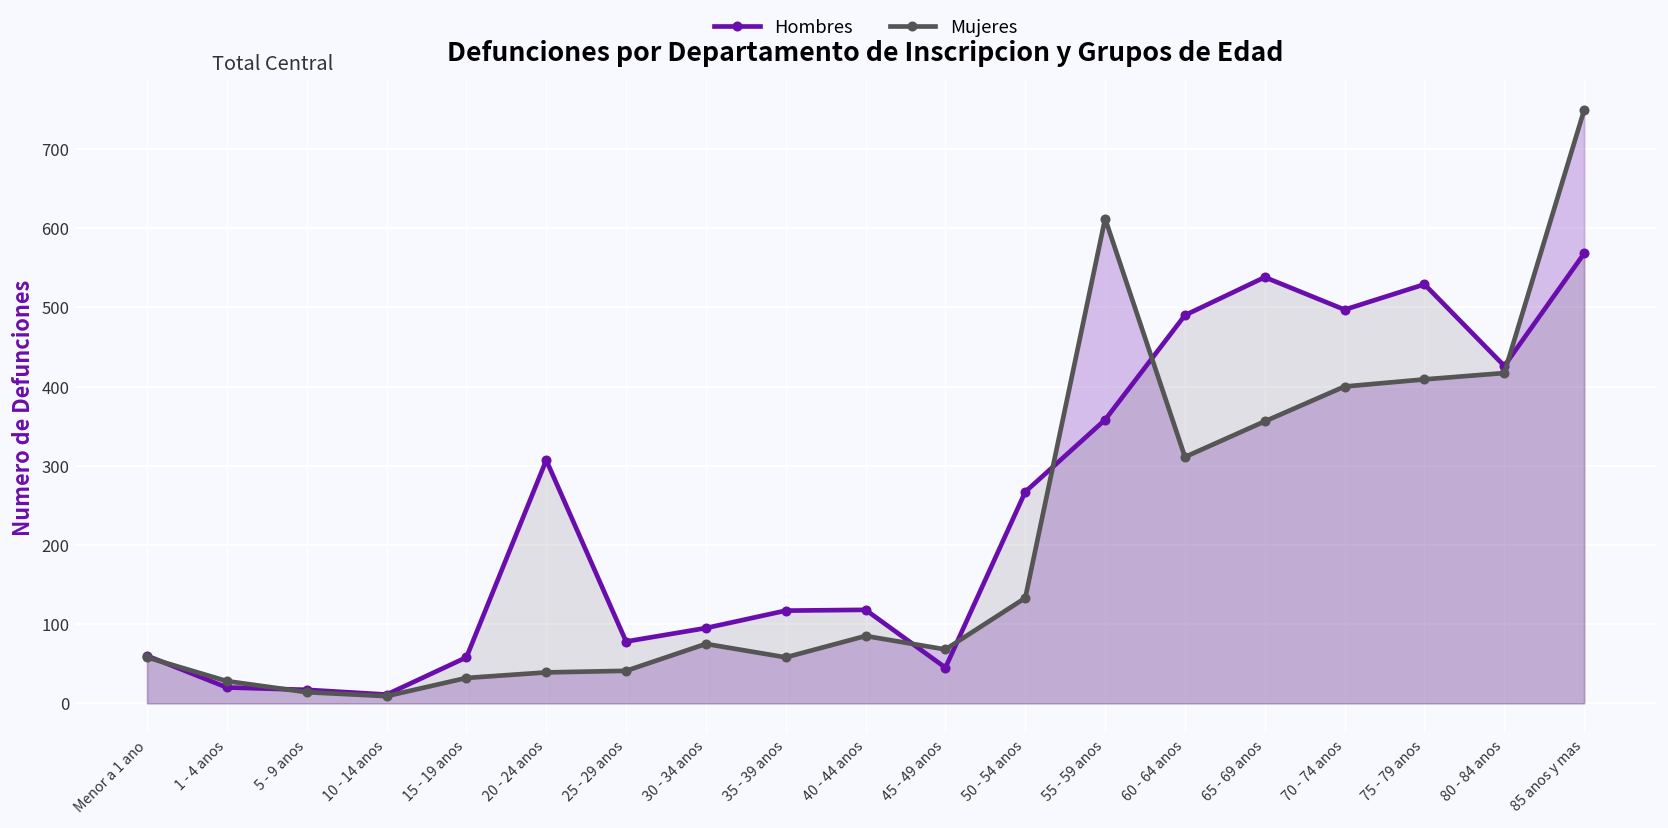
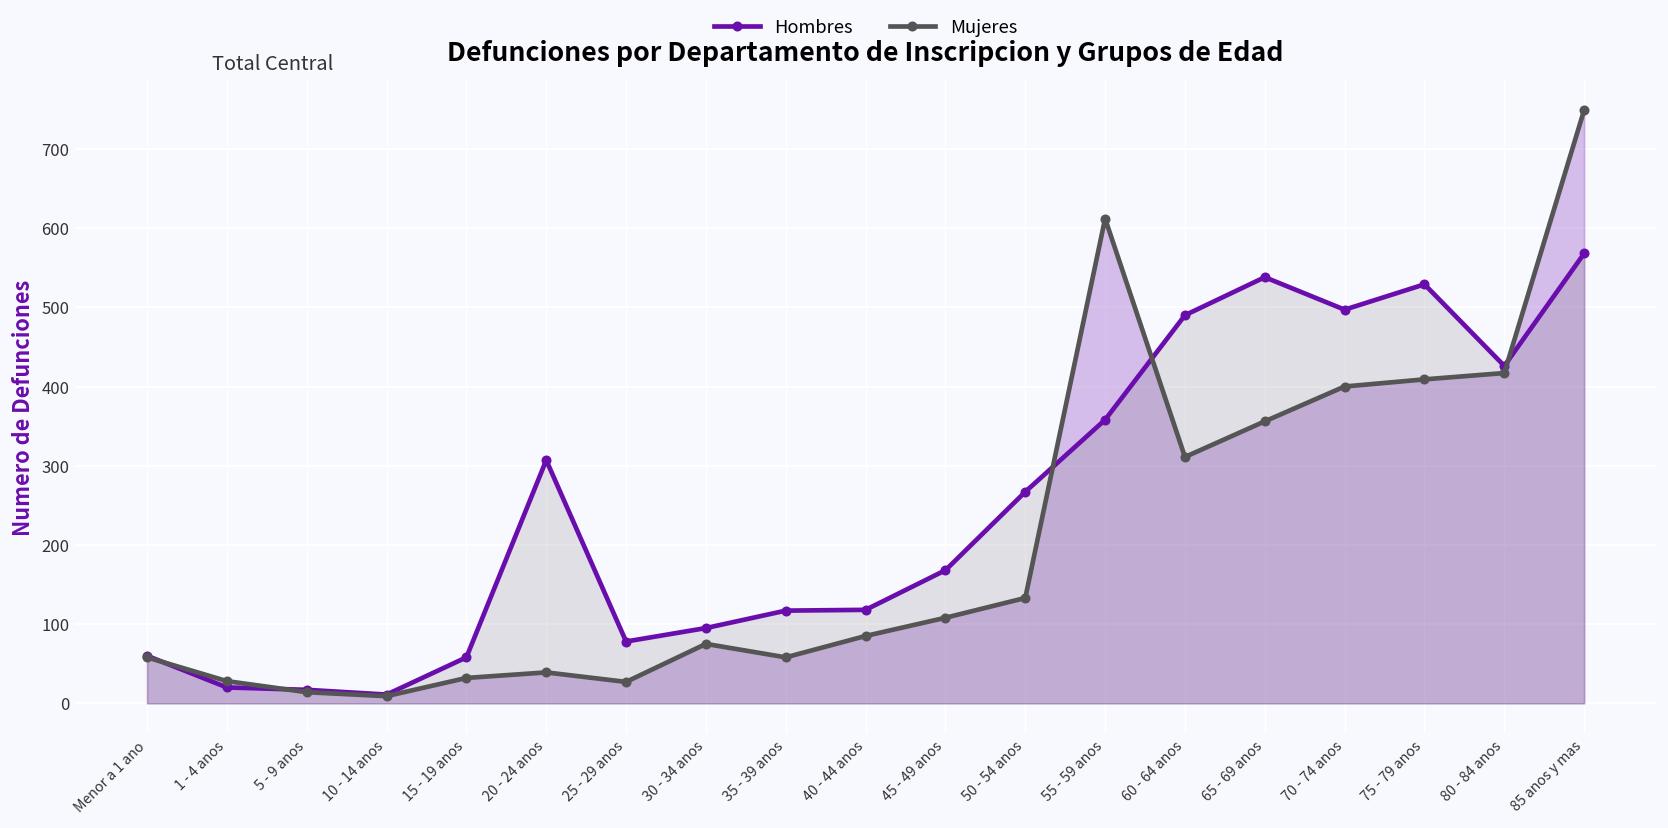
Mujeres, 25 - 29 anos: 40 -> 30
Hombres, 45 - 49 anos: 50 -> 170
Mujeres, 45 - 49 anos: 70 -> 110
